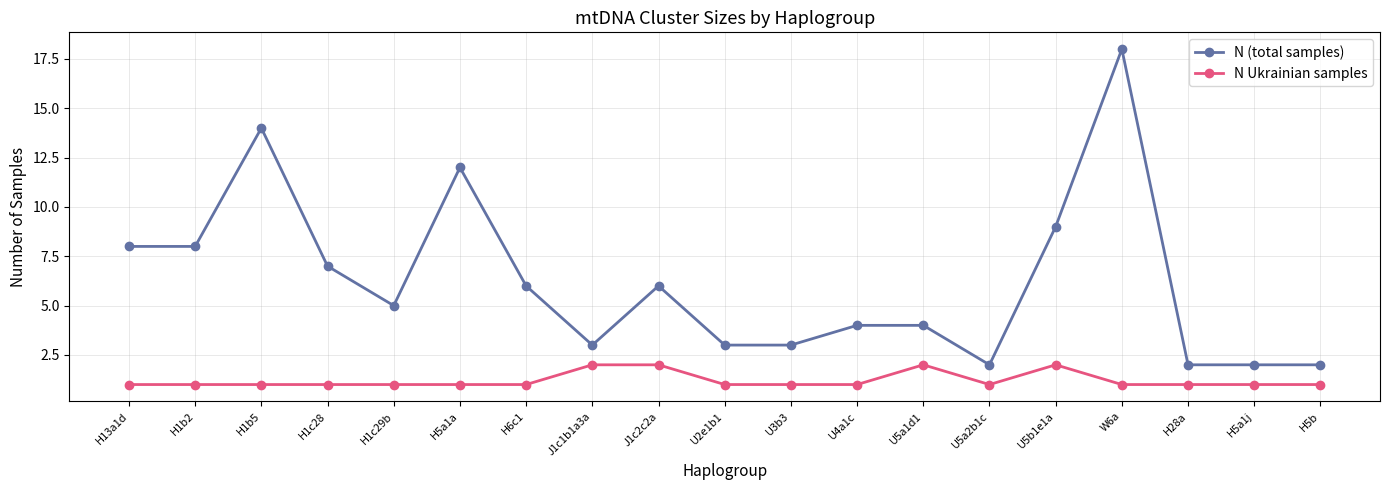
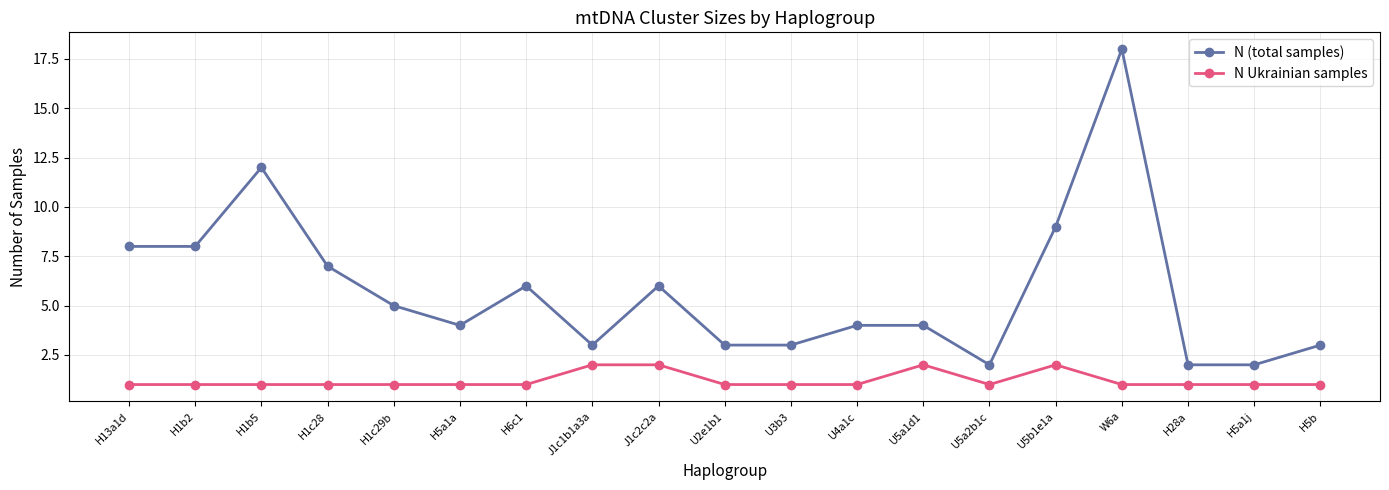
N (total samples), H1b5: 14 -> 12
N (total samples), H5a1a: 12 -> 4
N (total samples), H5b: 2 -> 3
